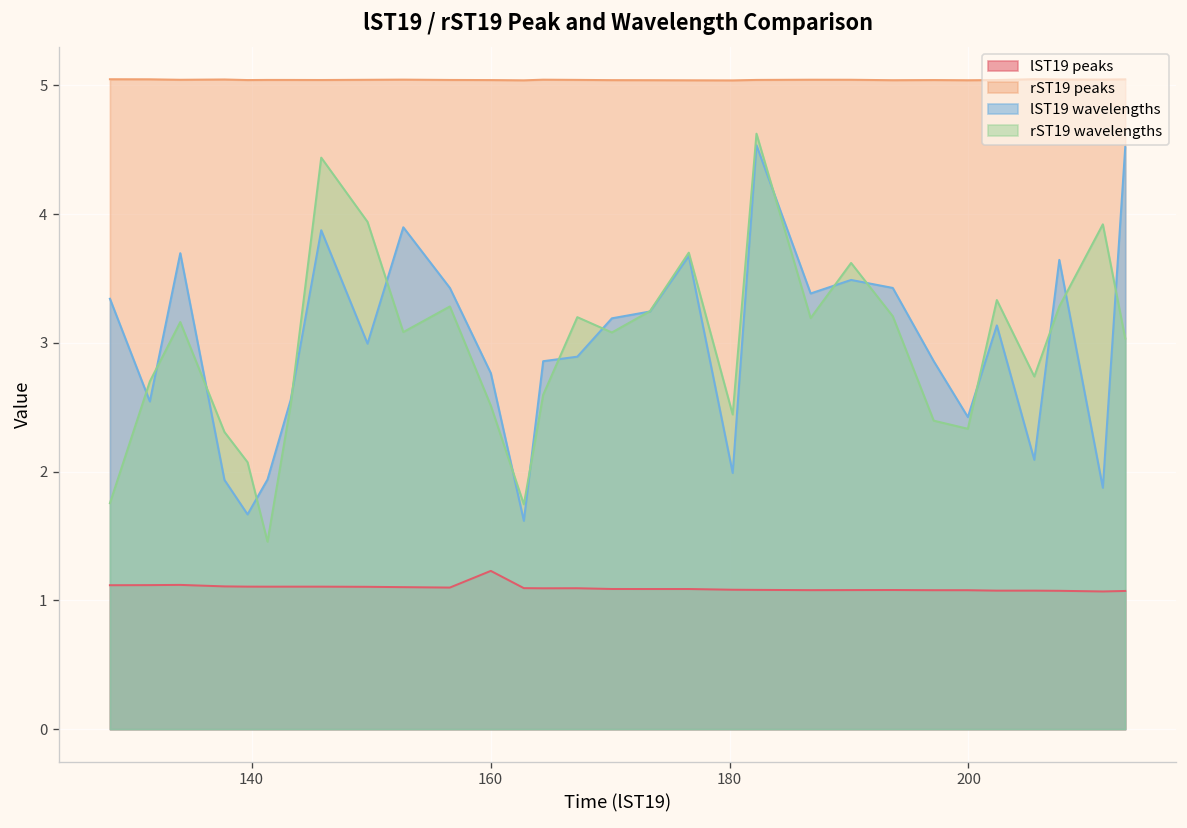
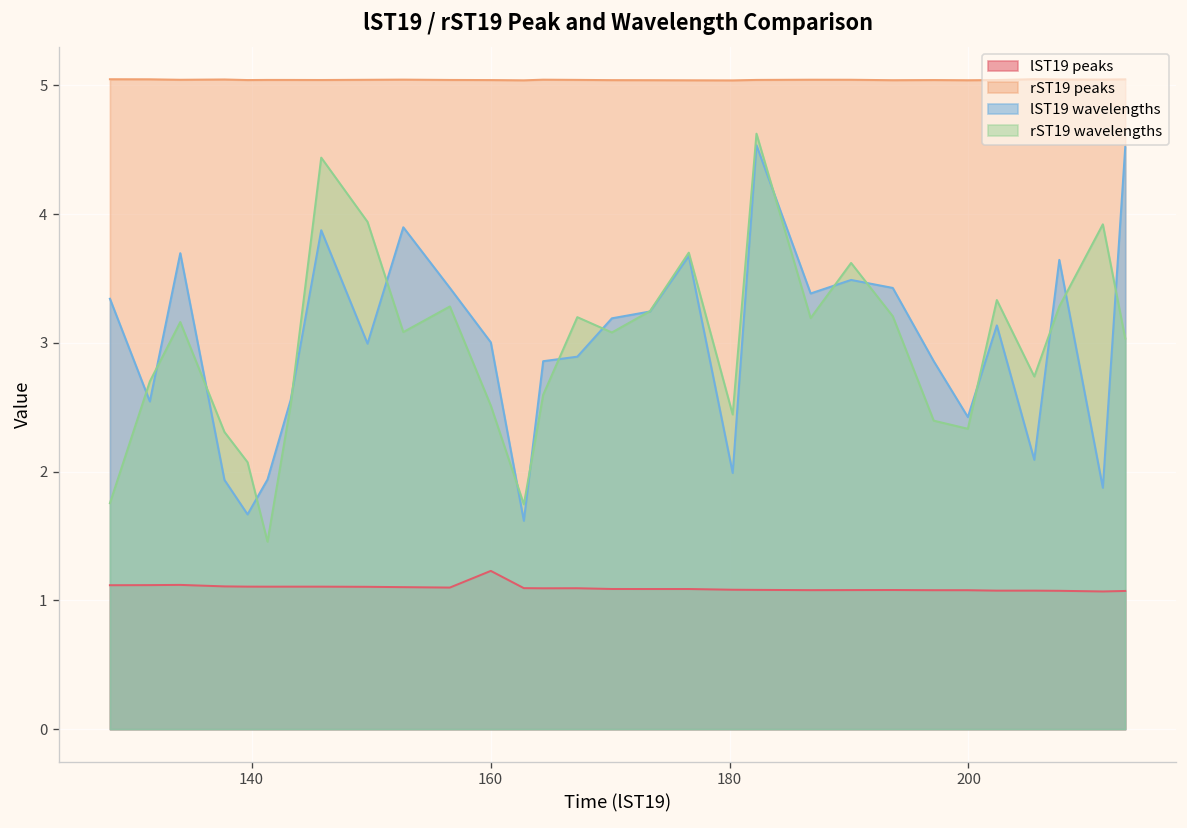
lST19 wavelengths, 160: 2.77 -> 3.00
